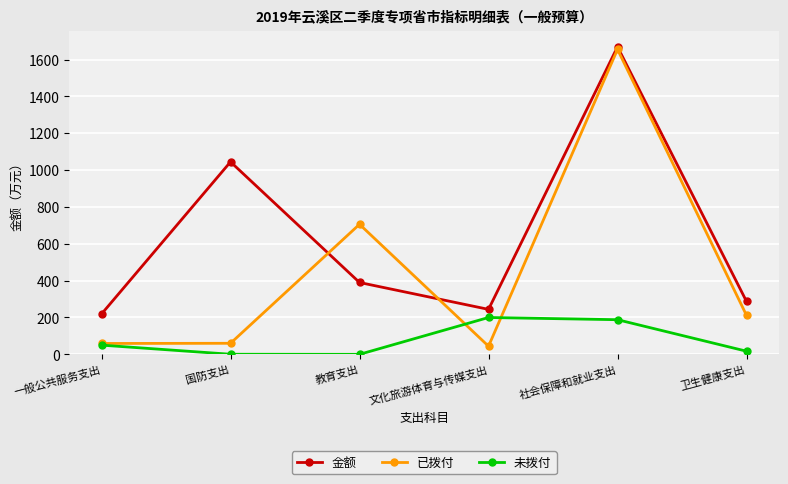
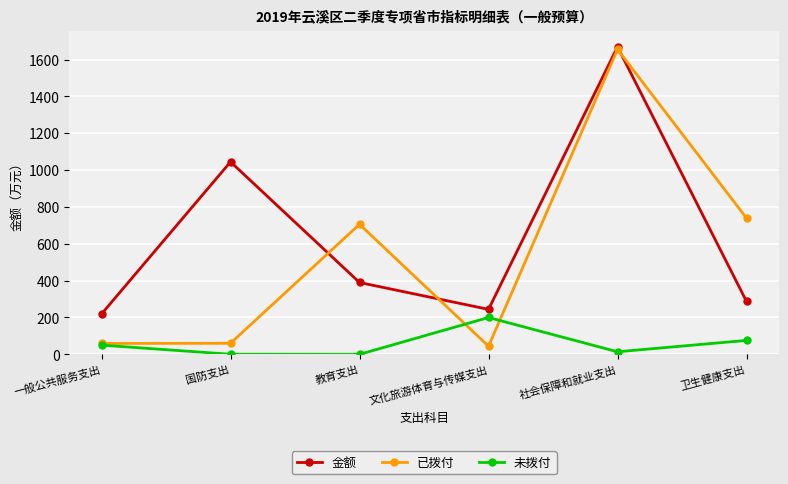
未拨付, 社会保障和就业支出: 190 -> 10
已拨付, 卫生健康支出: 210 -> 740
未拨付, 卫生健康支出: 20 -> 80
